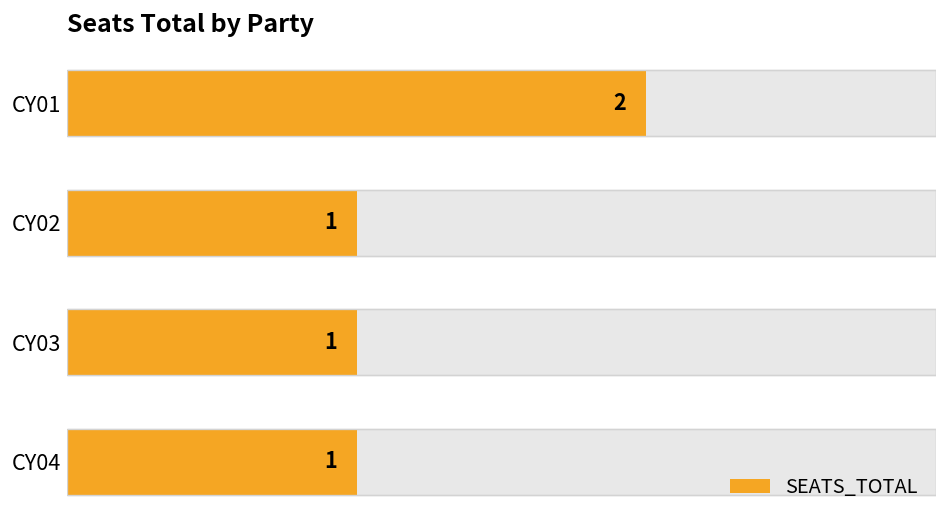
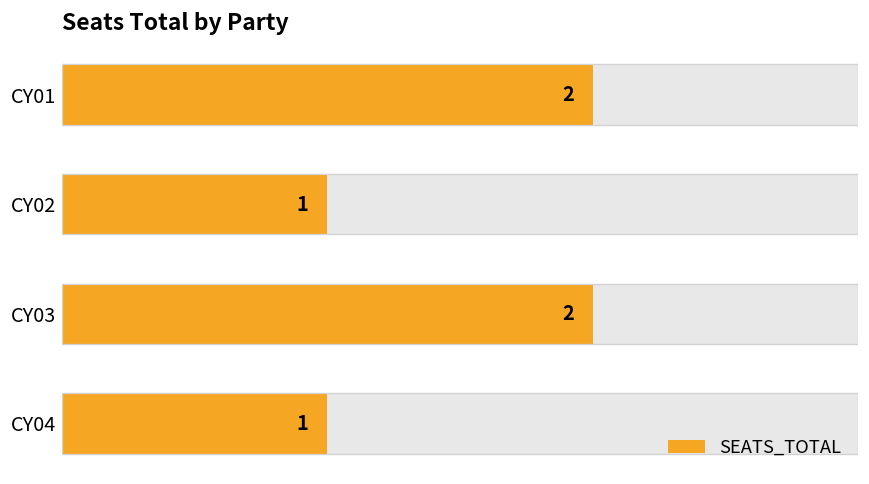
SEATS_TOTAL, CY03: 1 -> 2
